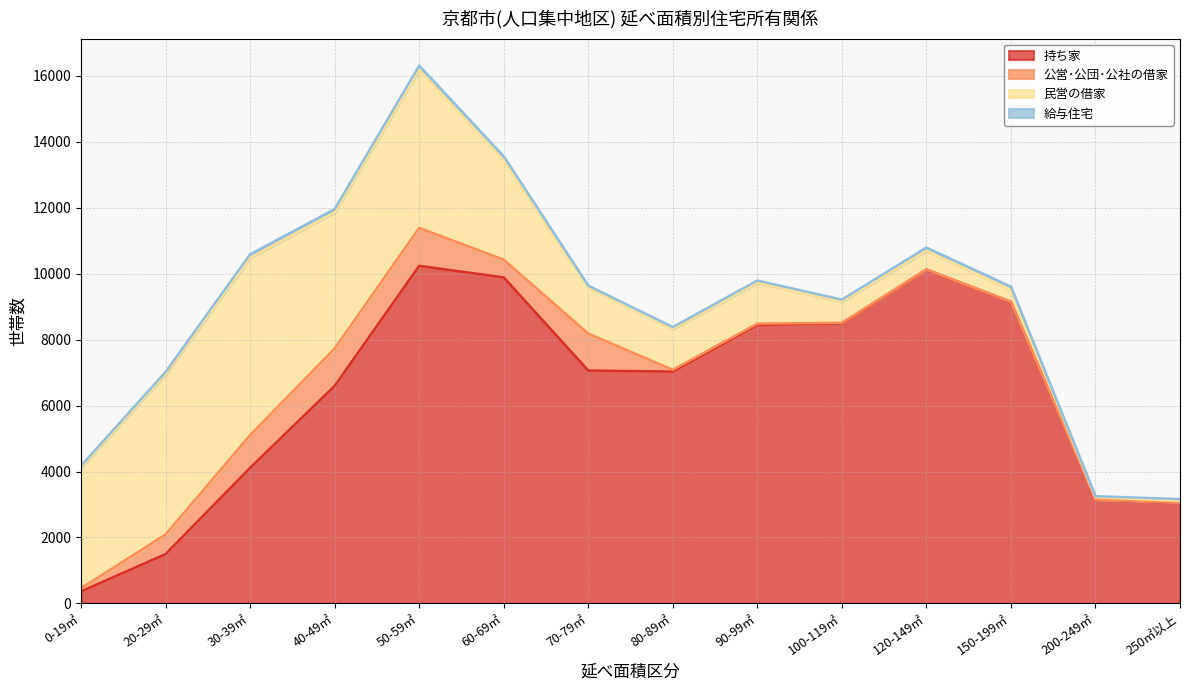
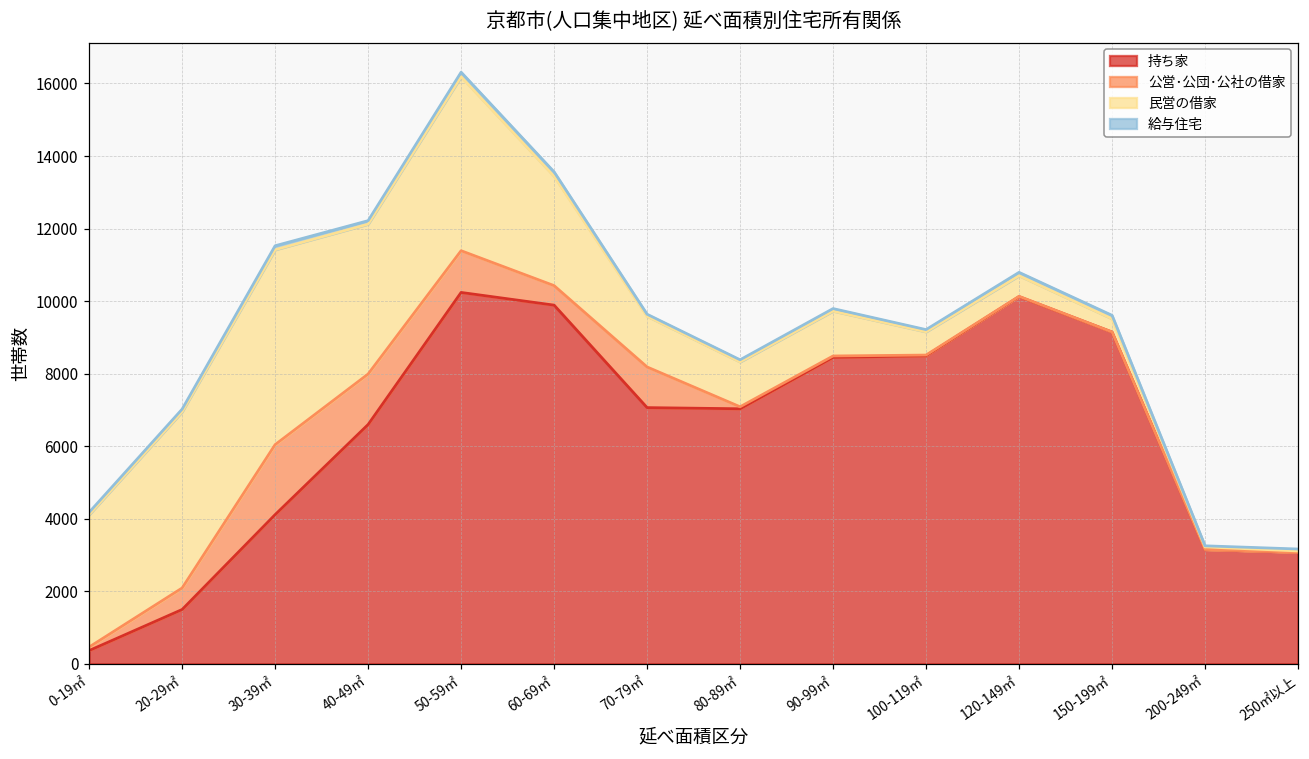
公営･公団･公社の借家, 30-39㎡: 1000 -> 1900
公営･公団･公社の借家, 40-49㎡: 1100 -> 1400
